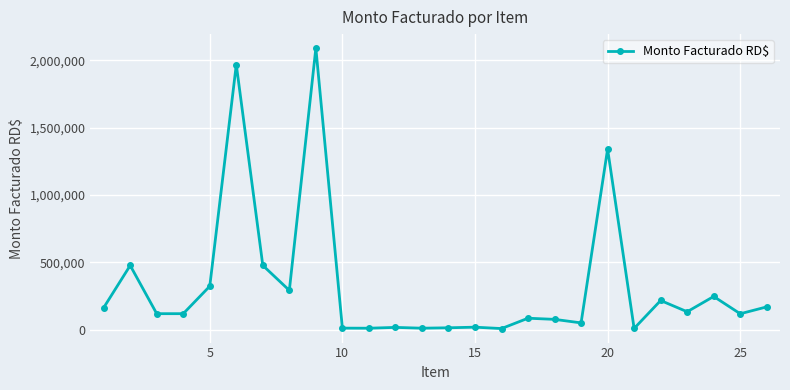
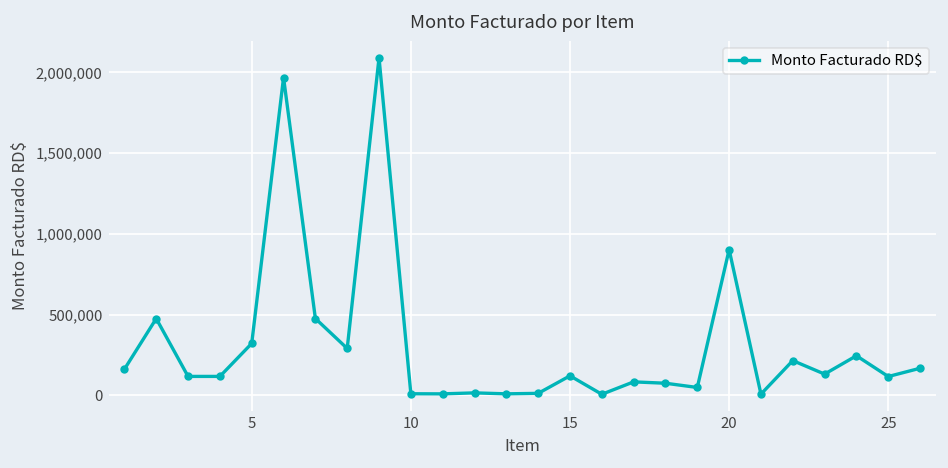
15: 20,000 -> 120,000
20: 1,340,000 -> 900,000
